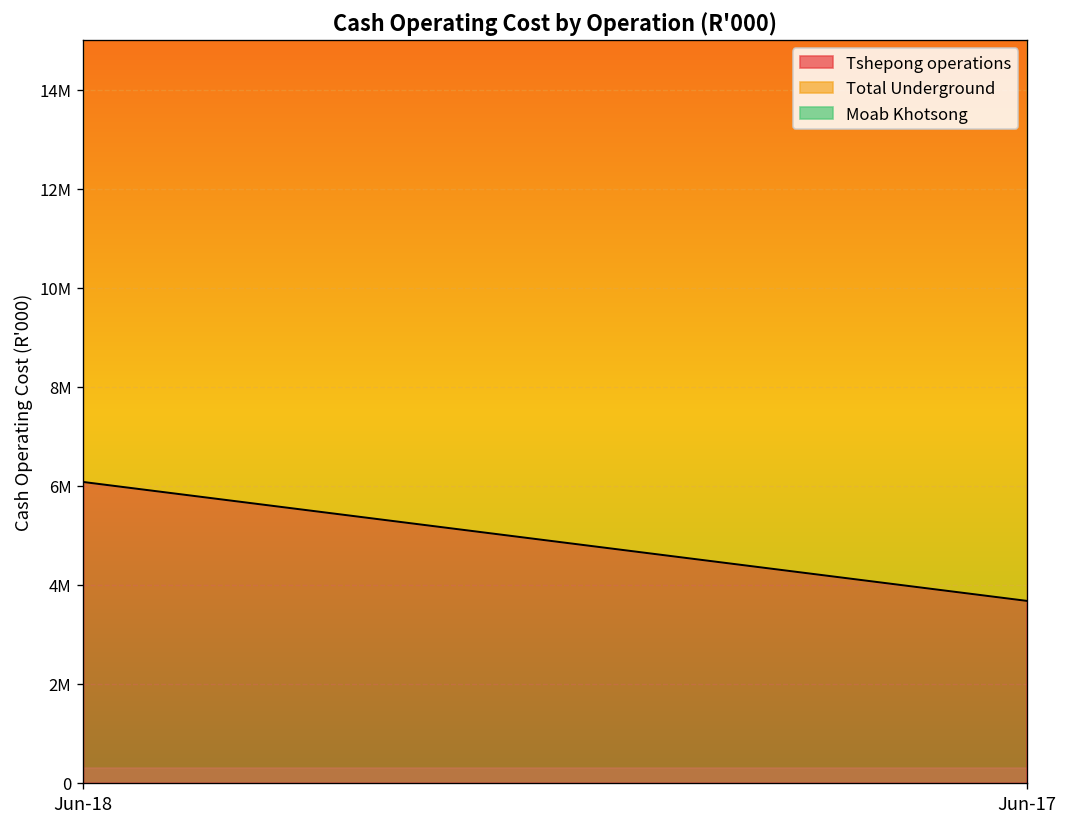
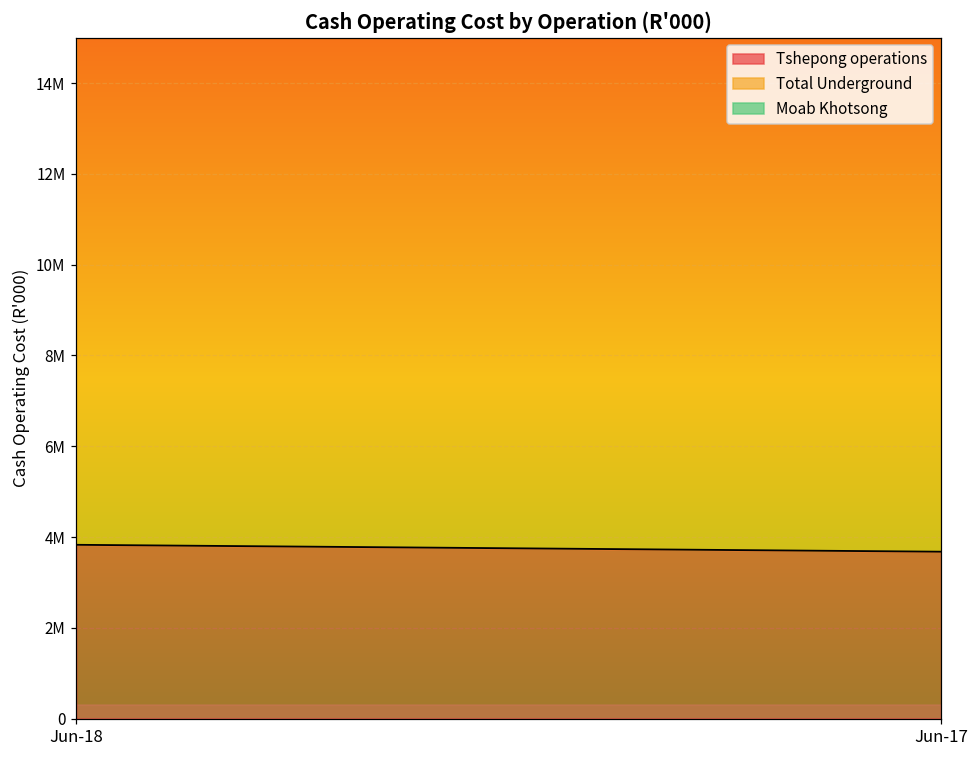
Tshepong operations, Jun-18: 6100000 -> 3800000
